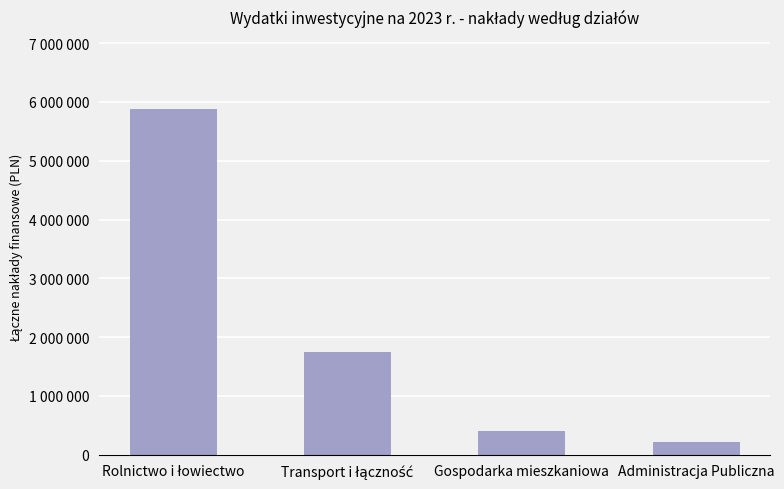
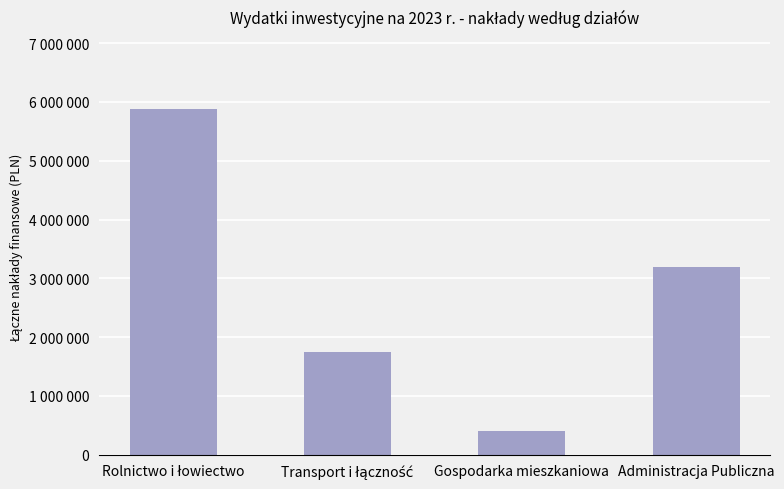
Administracja Publiczna: 200000 -> 3200000
